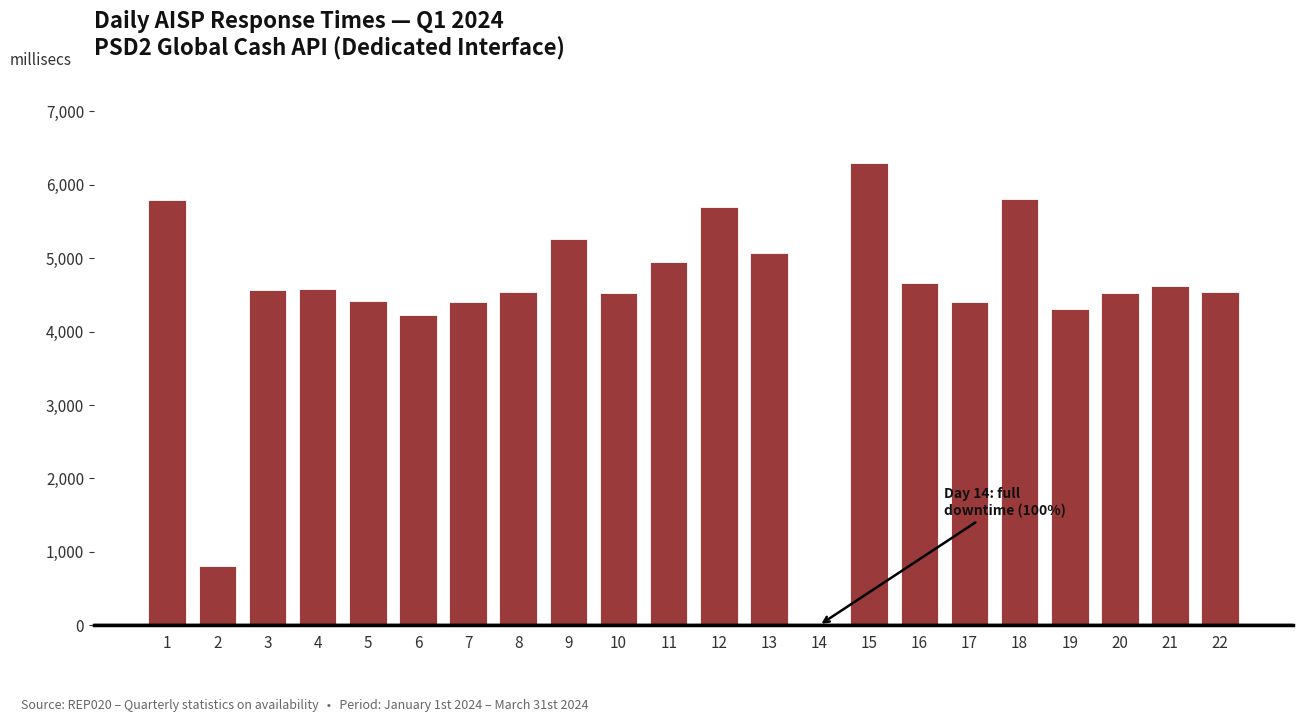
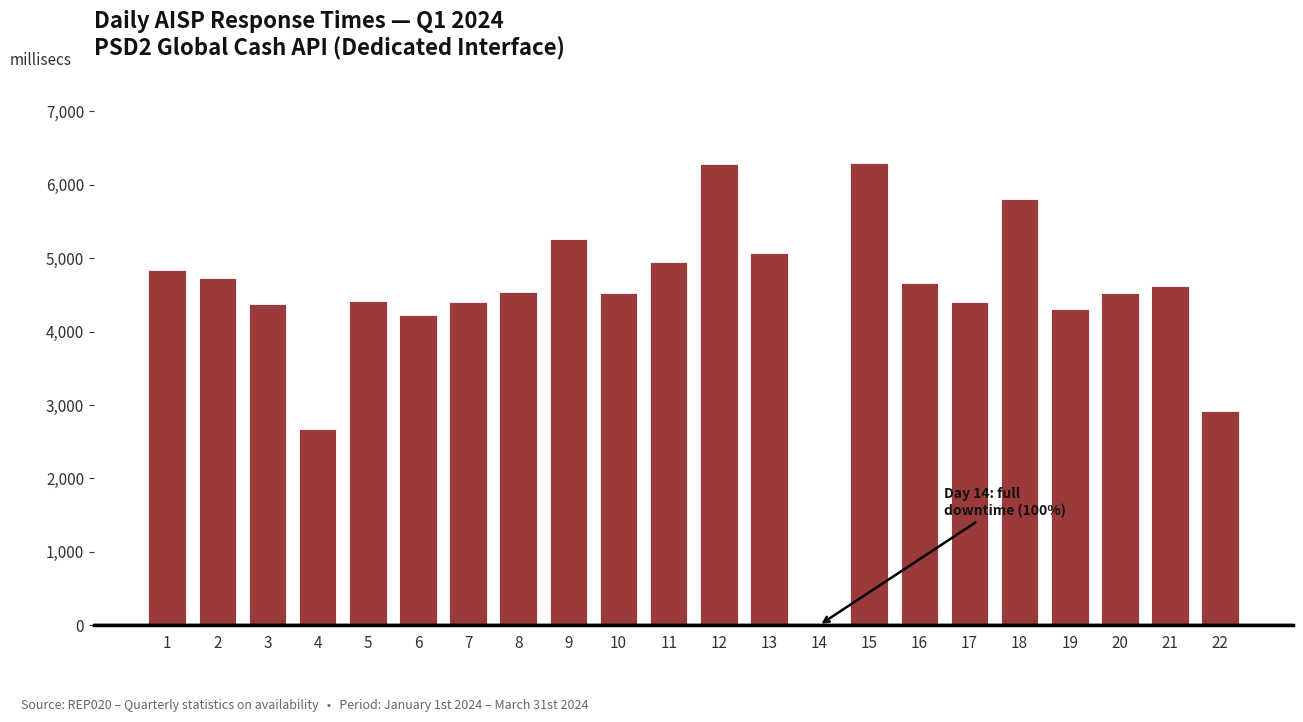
1: 5,800 -> 4,800
2: 800 -> 4,700
3: 4,600 -> 4,400
4: 4,600 -> 2,700
12: 5,700 -> 6,300
22: 4,500 -> 2,900
